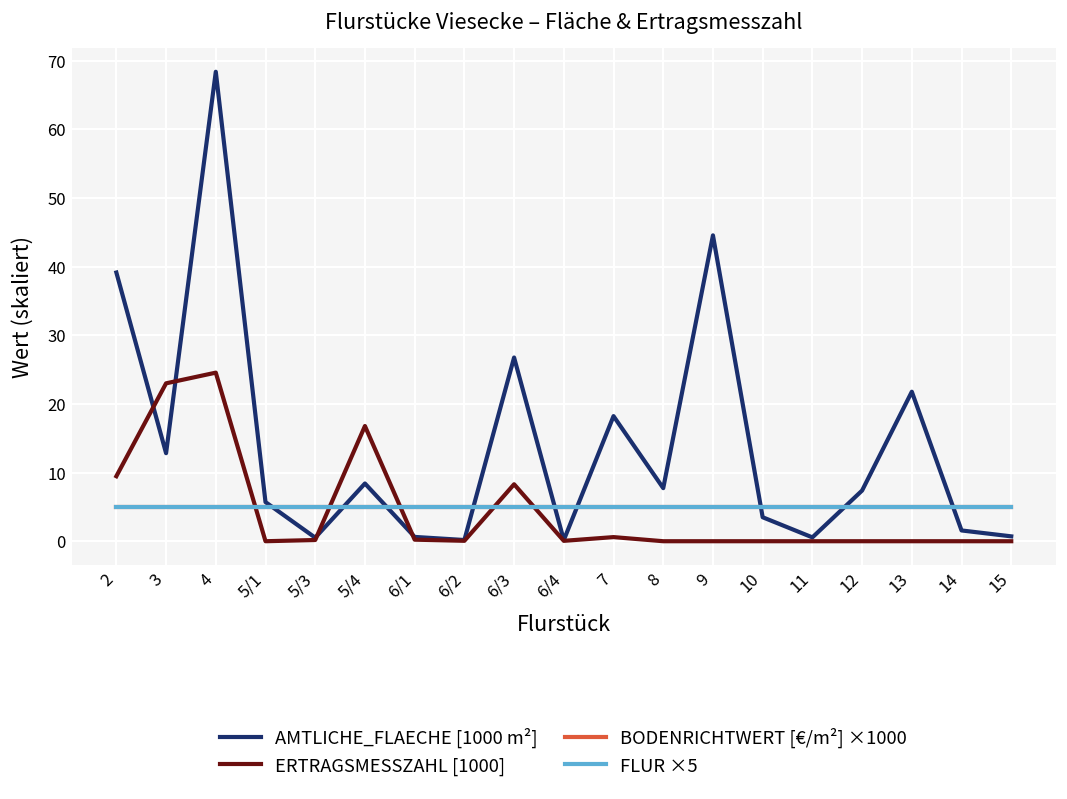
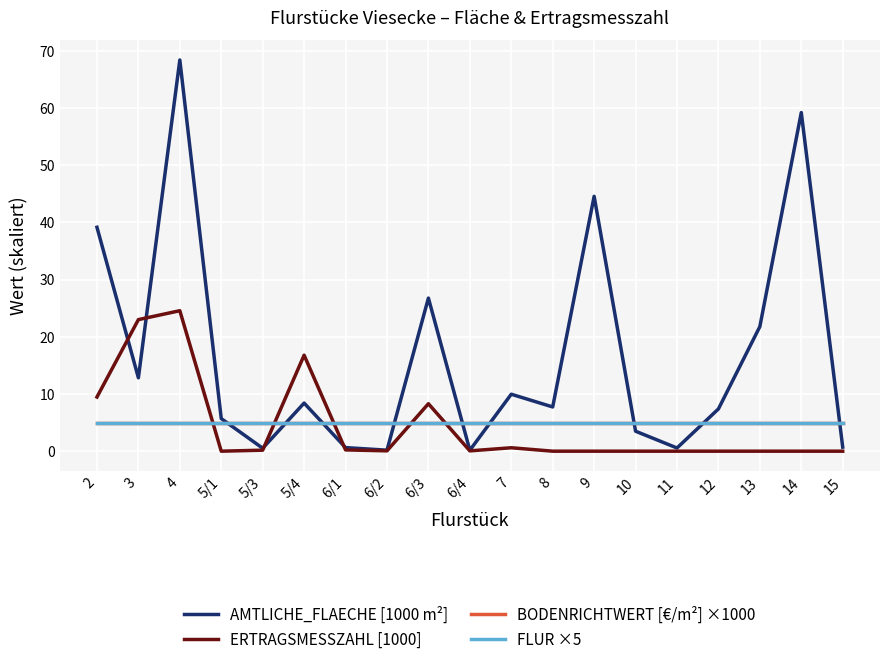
AMTLICHE_FLAECHE [1000 m²], 7: 18 -> 10
AMTLICHE_FLAECHE [1000 m²], 14: 2 -> 59
